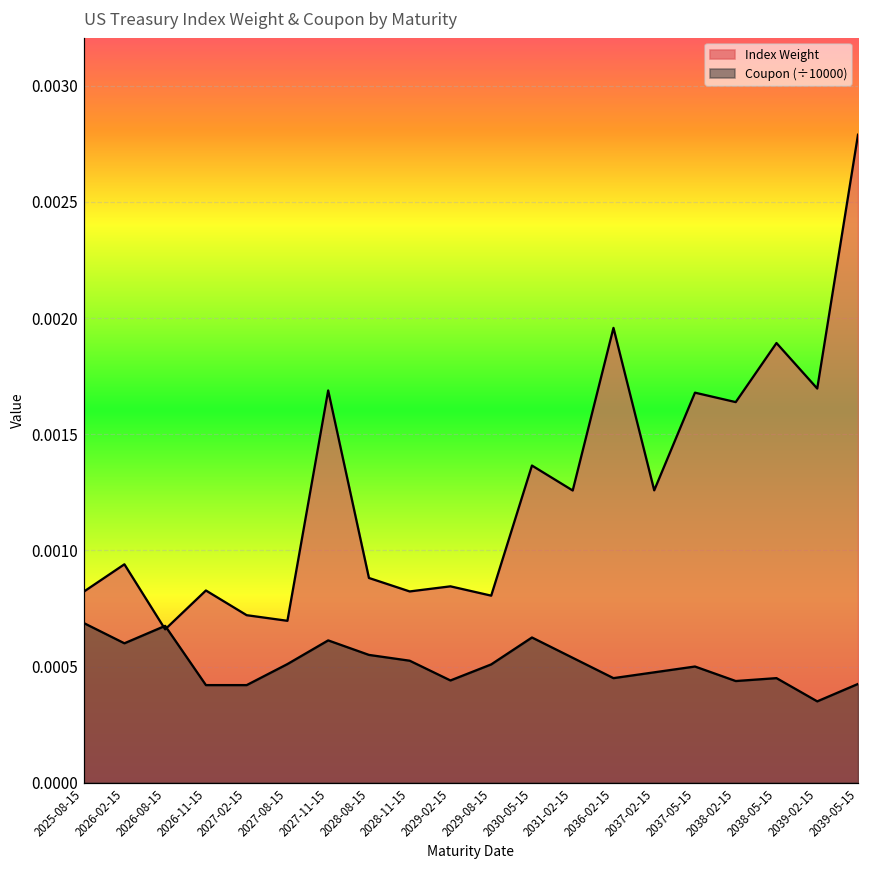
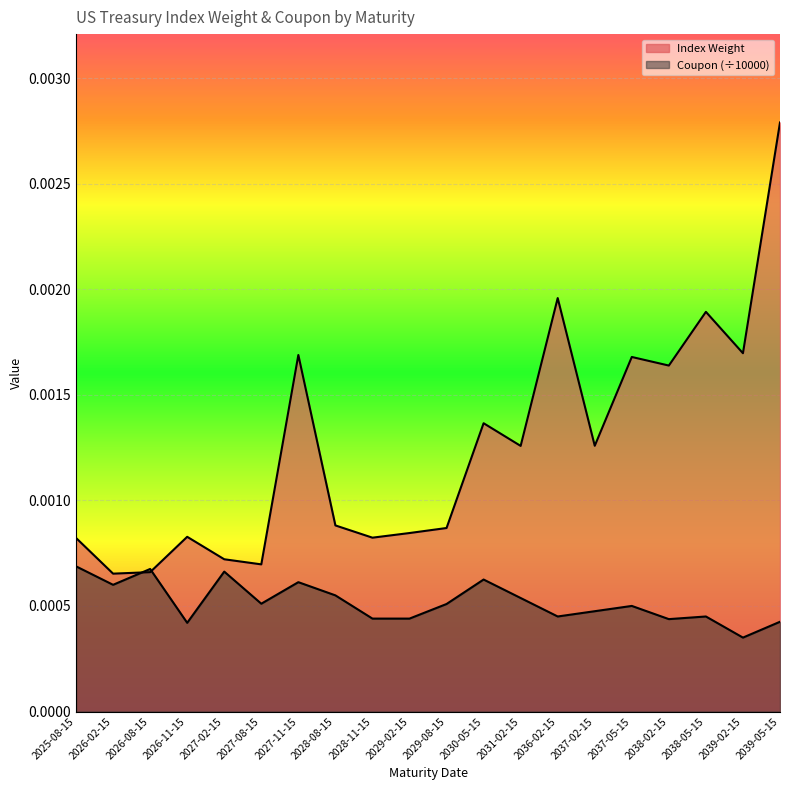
Index Weight, 2026-02-15: 0.00094 -> 0.00065
Coupon (÷10000), 2027-02-15: 0.00042 -> 0.00066
Coupon (÷10000), 2028-11-15: 0.00053 -> 0.00044
Index Weight, 2029-08-15: 0.00081 -> 0.00087
